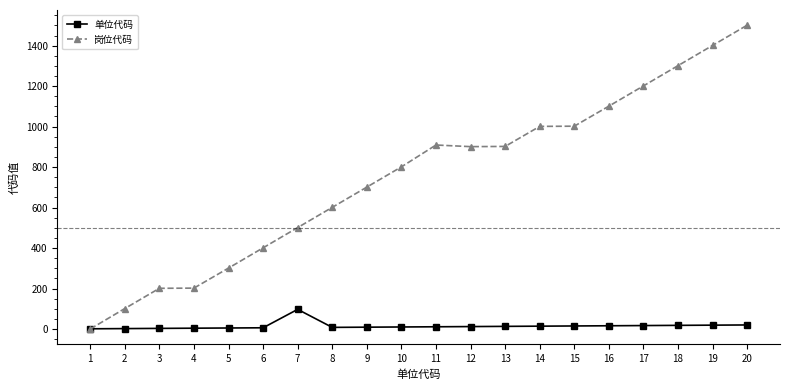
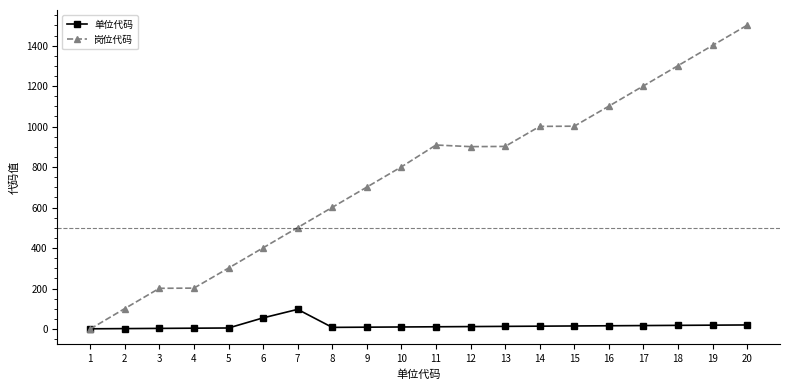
单位代码, 6: 10 -> 60
